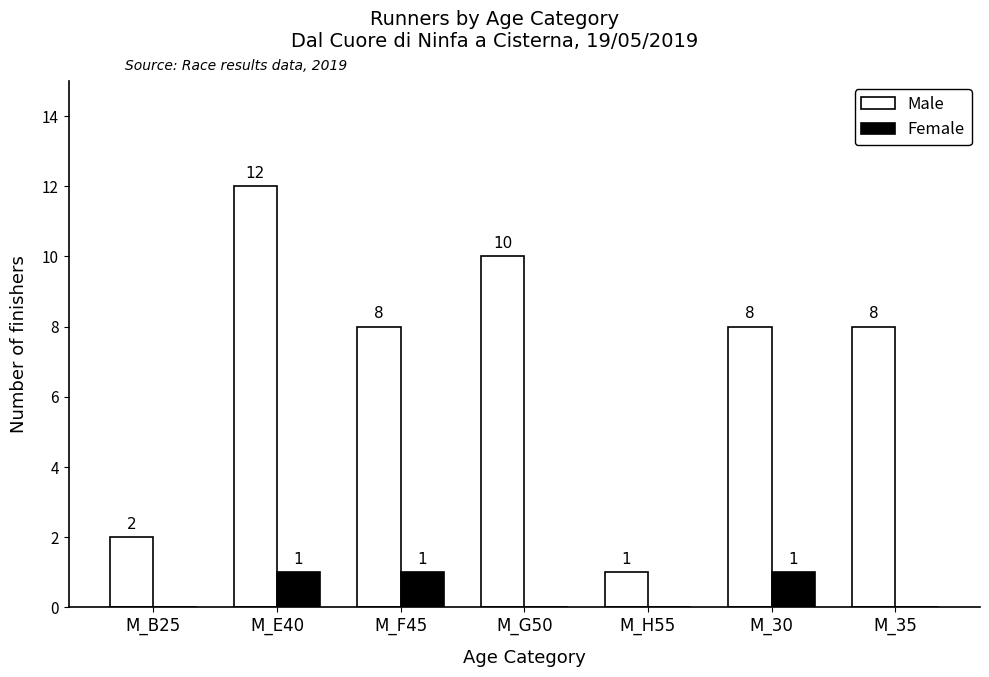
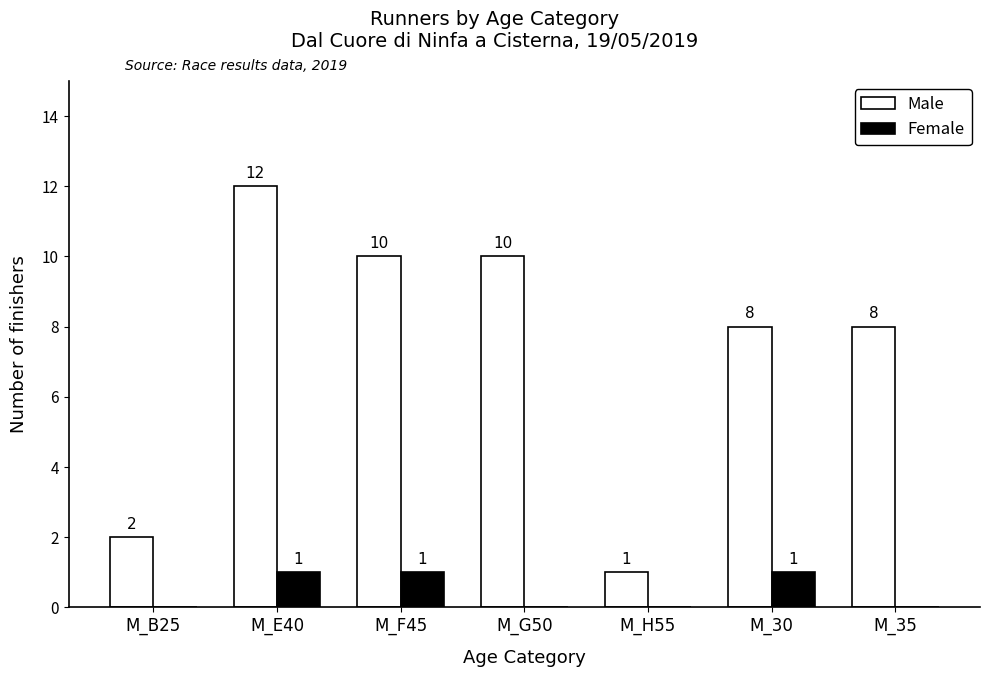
Male, M_F45: 8 -> 10
